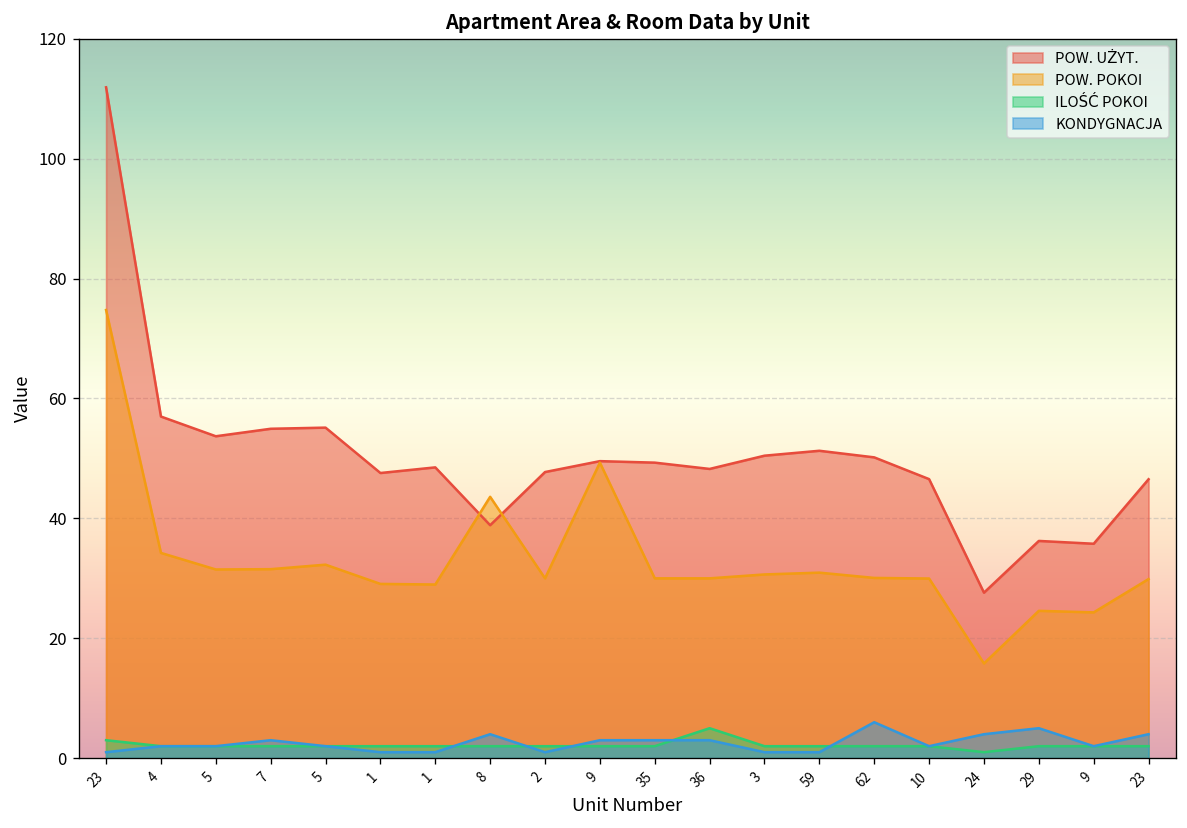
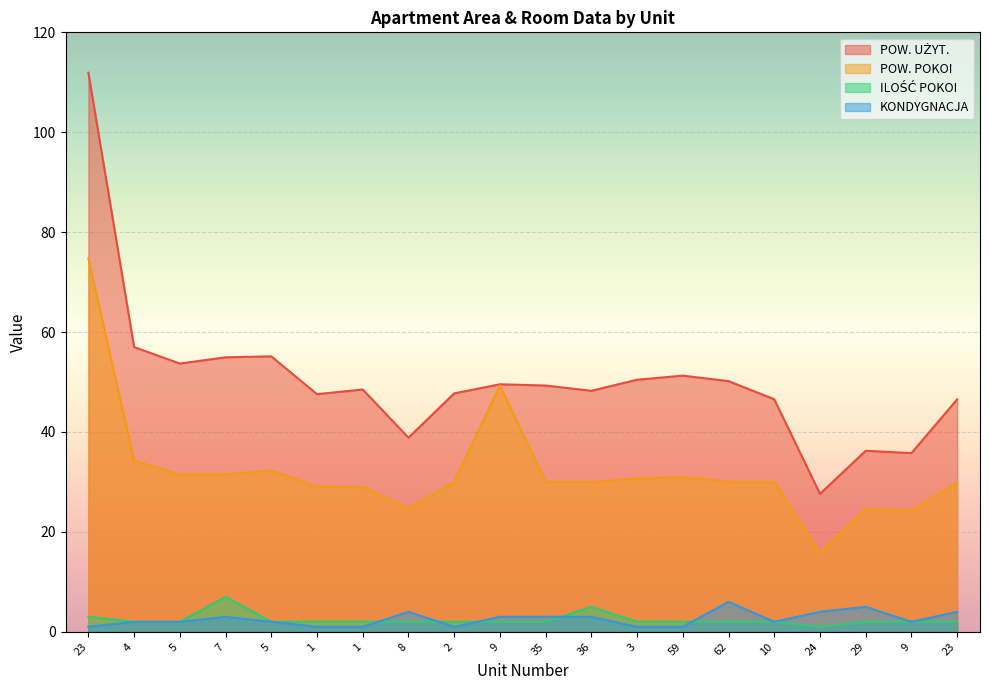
ILOŚĆ POKOI, 7: 2 -> 7
POW. POKOI, 8: 44 -> 25
